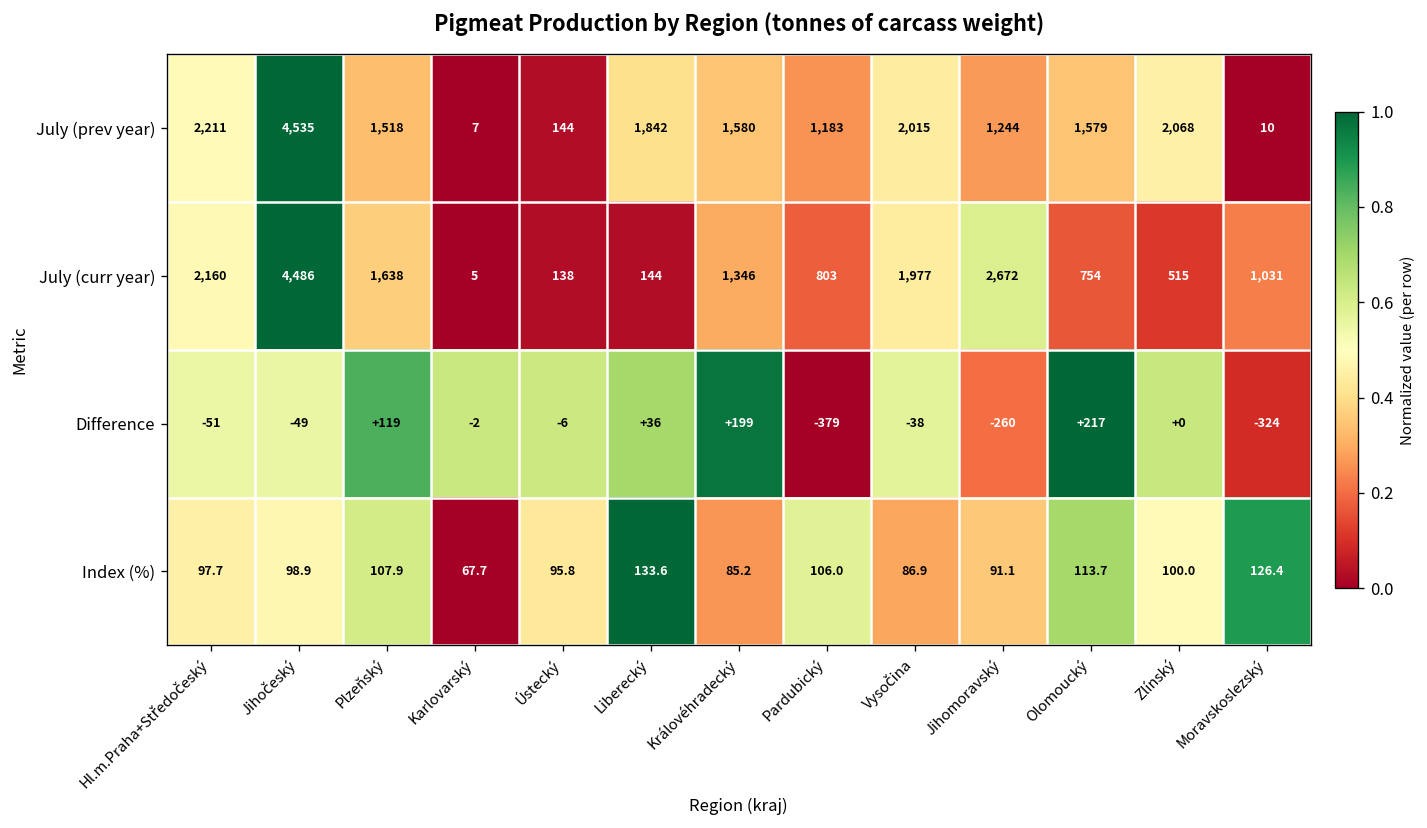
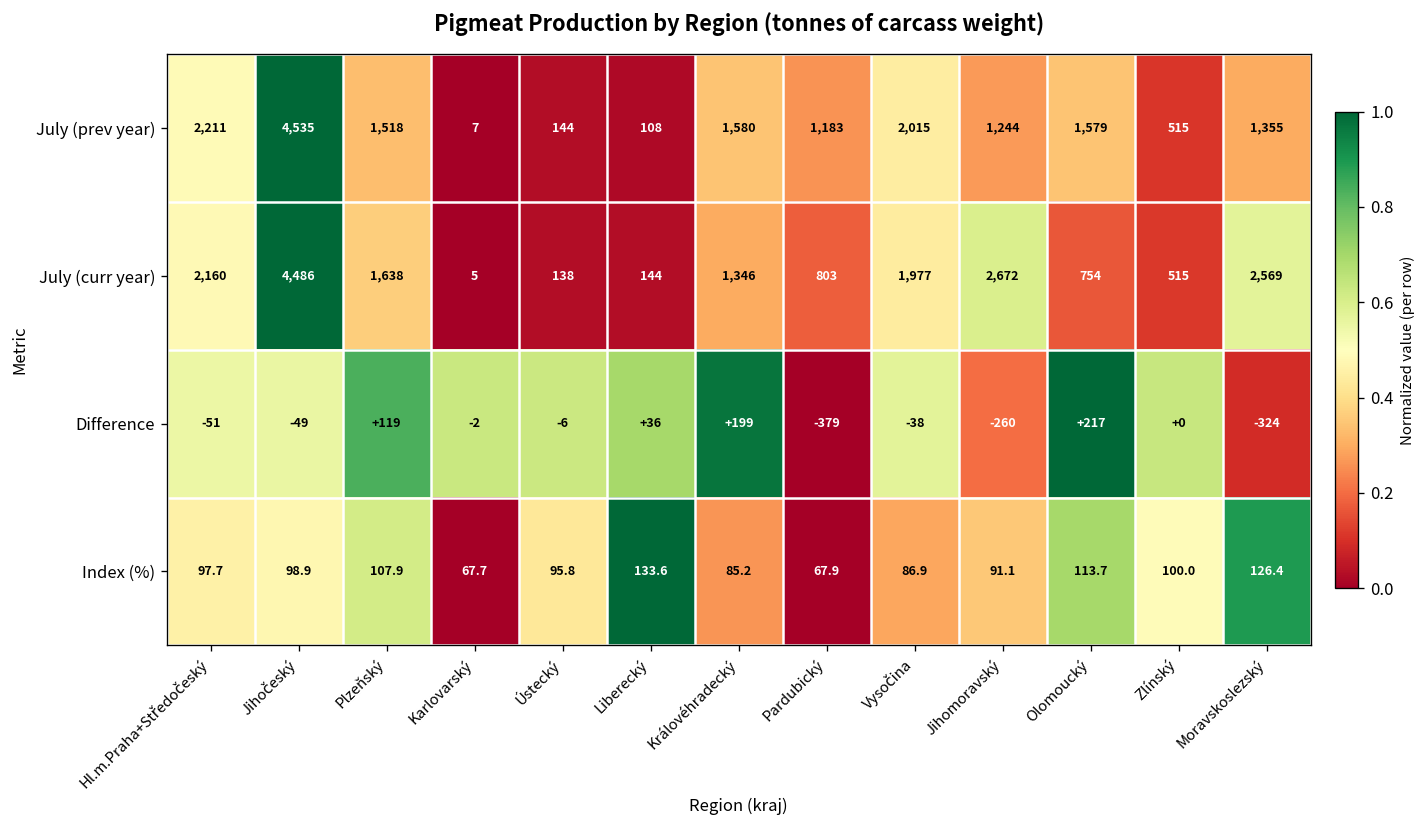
July (prev year), Liberecký: 1,842 -> 108
July (prev year), Zlínský: 2,068 -> 515
July (prev year), Moravskoslezský: 10 -> 1,355
July (curr year), Moravskoslezský: 1,031 -> 2,569
Index (%), Pardubický: 106.0 -> 67.9
